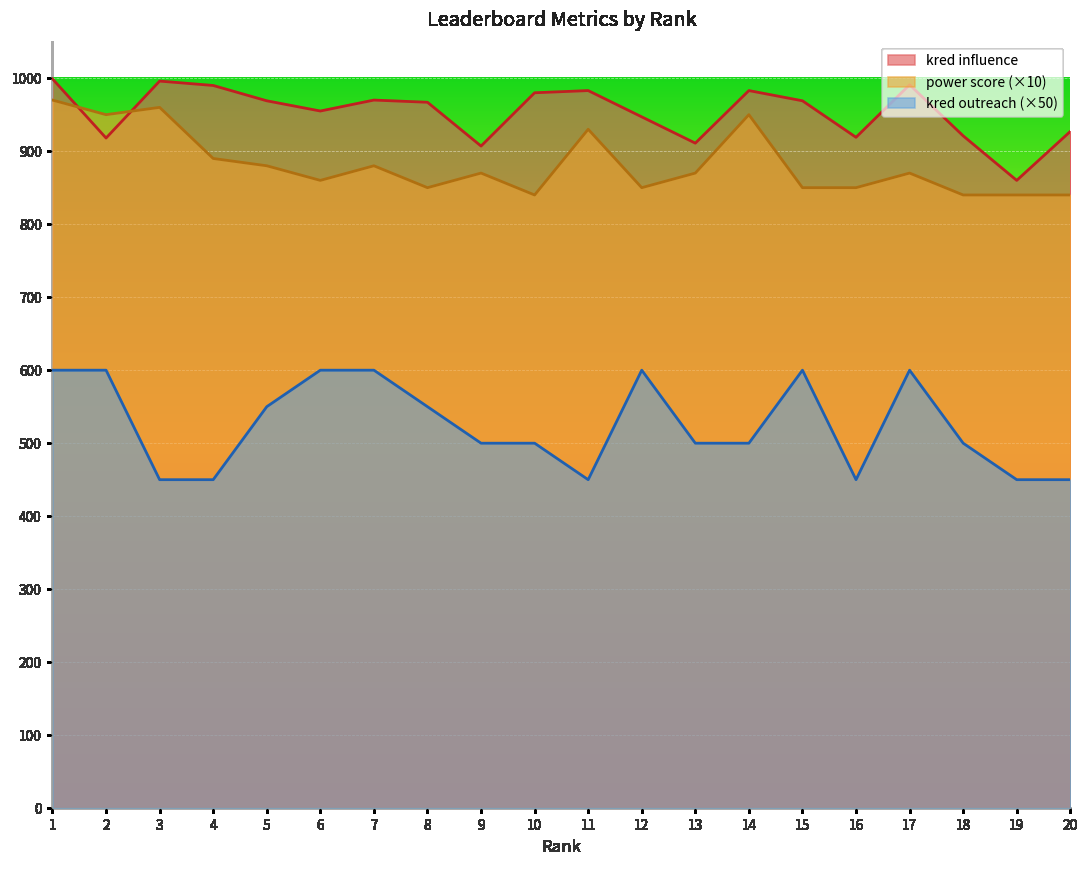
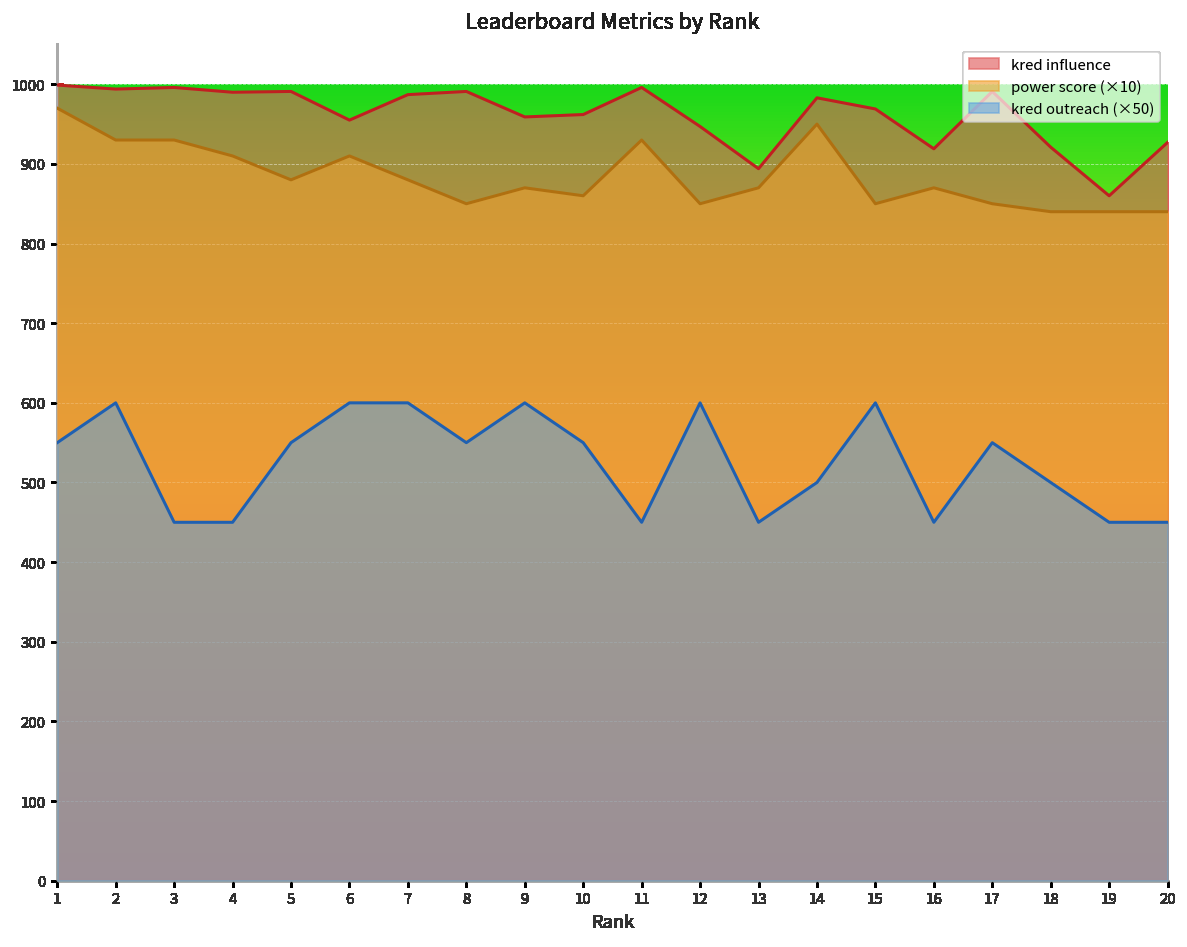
kred outreach (×50), 1: 600 -> 550
kred influence, 2: 920 -> 990
power score (×10), 2: 950 -> 930
power score (×10), 3: 960 -> 930
power score (×10), 4: 890 -> 910
kred influence, 5: 970 -> 990
power score (×10), 6: 860 -> 910
kred influence, 7: 970 -> 990
kred influence, 8: 970 -> 990
kred influence, 9: 910 -> 960
kred outreach (×50), 9: 500 -> 600
kred influence, 10: 980 -> 960
power score (×10), 10: 840 -> 860
kred outreach (×50), 10: 500 -> 550
kred influence, 11: 980 -> 1000
kred influence, 13: 910 -> 890
kred outreach (×50), 13: 500 -> 450
power score (×10), 16: 850 -> 870
power score (×10), 17: 870 -> 850
kred outreach (×50), 17: 600 -> 550
